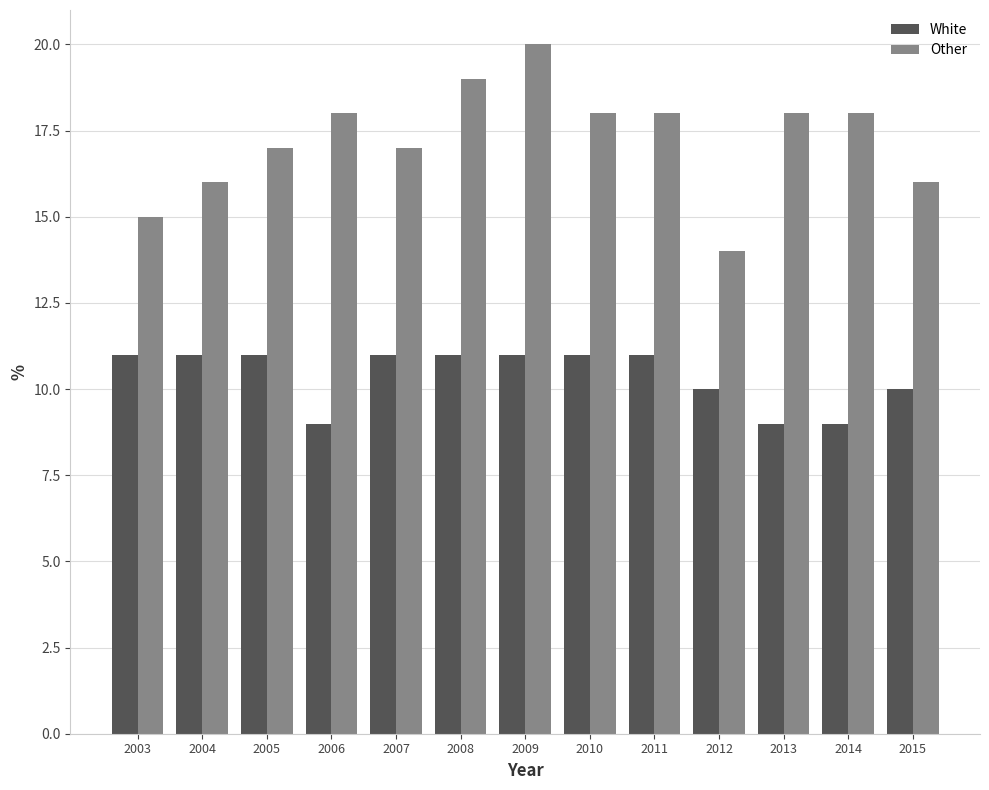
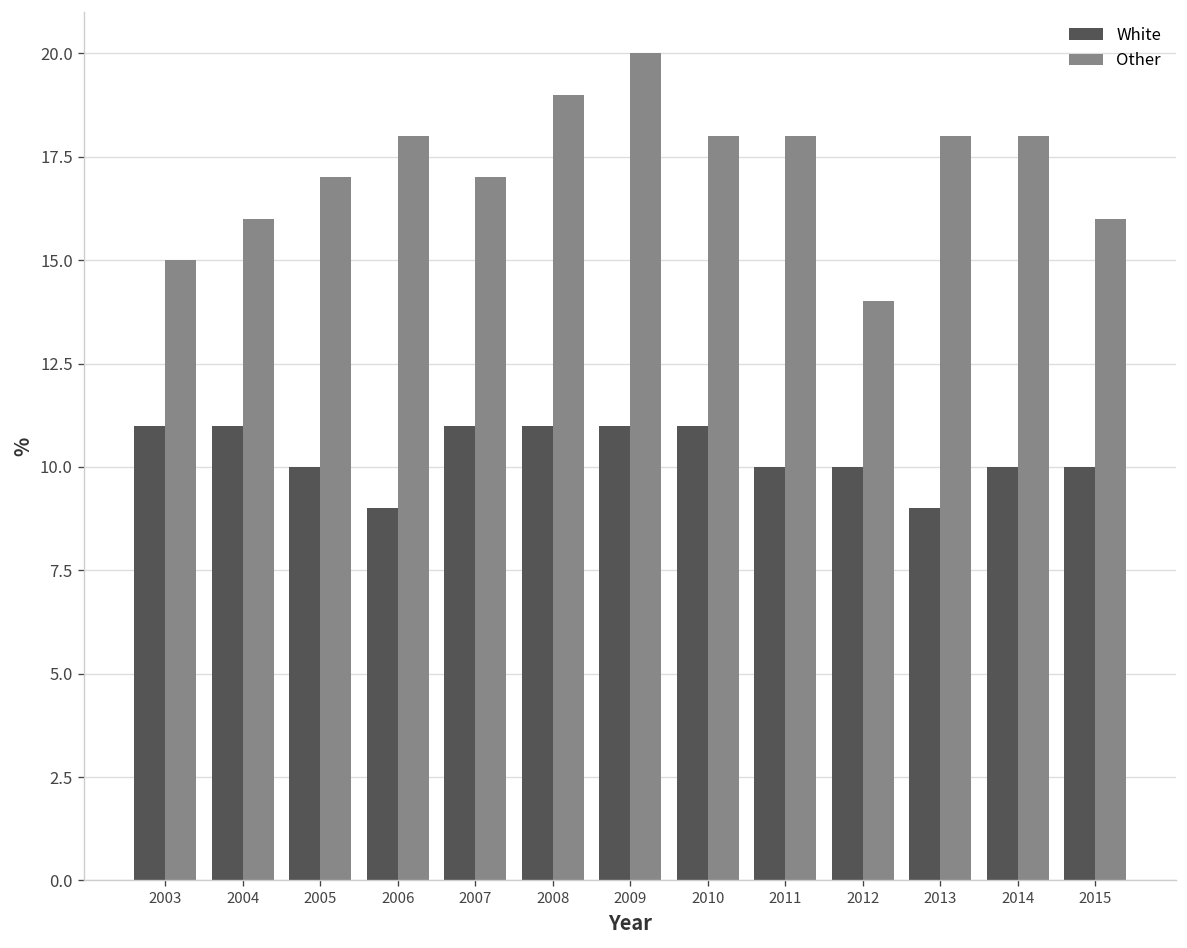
White, 2005: 11 -> 10
White, 2011: 11 -> 10
White, 2014: 9 -> 10
